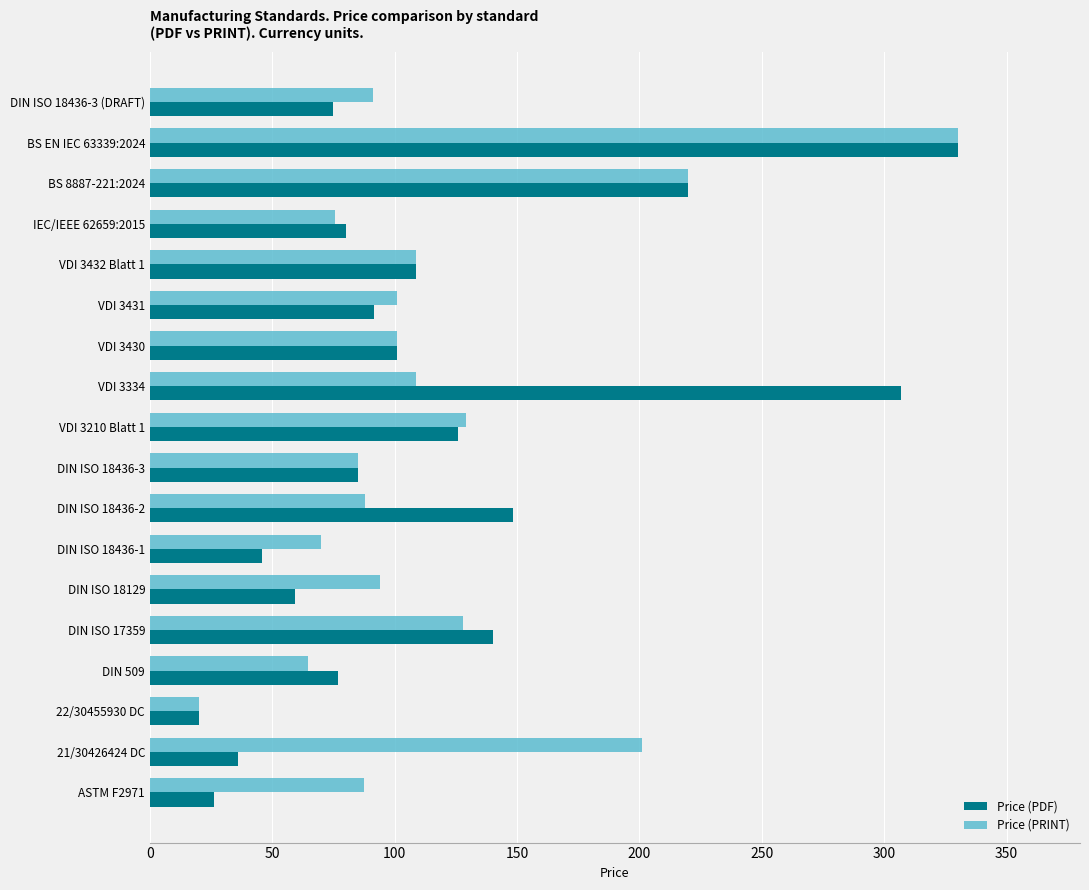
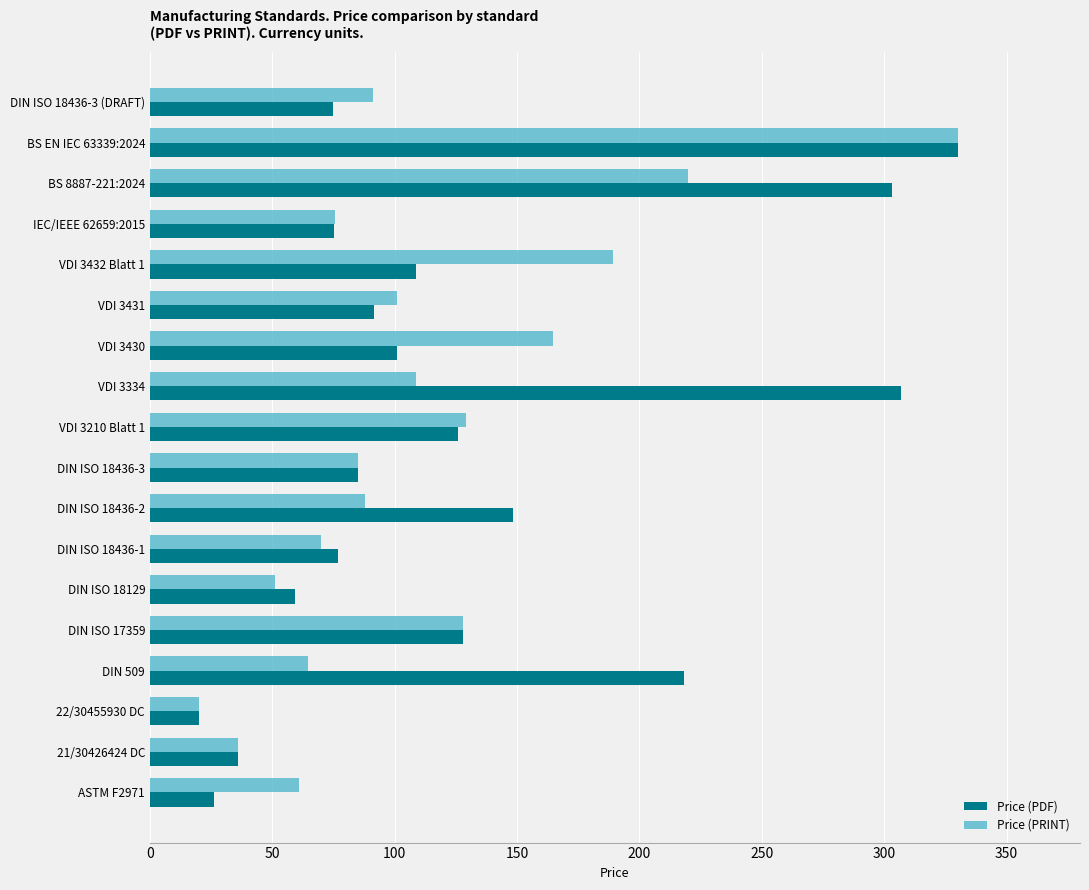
Price (PDF), BS 8887-221:2024: 220 -> 303
Price (PDF), IEC/IEEE 62659:2015: 80 -> 75
Price (PRINT), VDI 3432 Blatt 1: 109 -> 189
Price (PRINT), VDI 3430: 101 -> 165
Price (PDF), DIN ISO 18436-1: 46 -> 77
Price (PRINT), DIN ISO 18129: 94 -> 51
Price (PDF), DIN ISO 17359: 140 -> 128
Price (PDF), DIN 509: 77 -> 218
Price (PRINT), 21/30426424 DC: 201 -> 36
Price (PRINT), ASTM F2971: 87 -> 61
